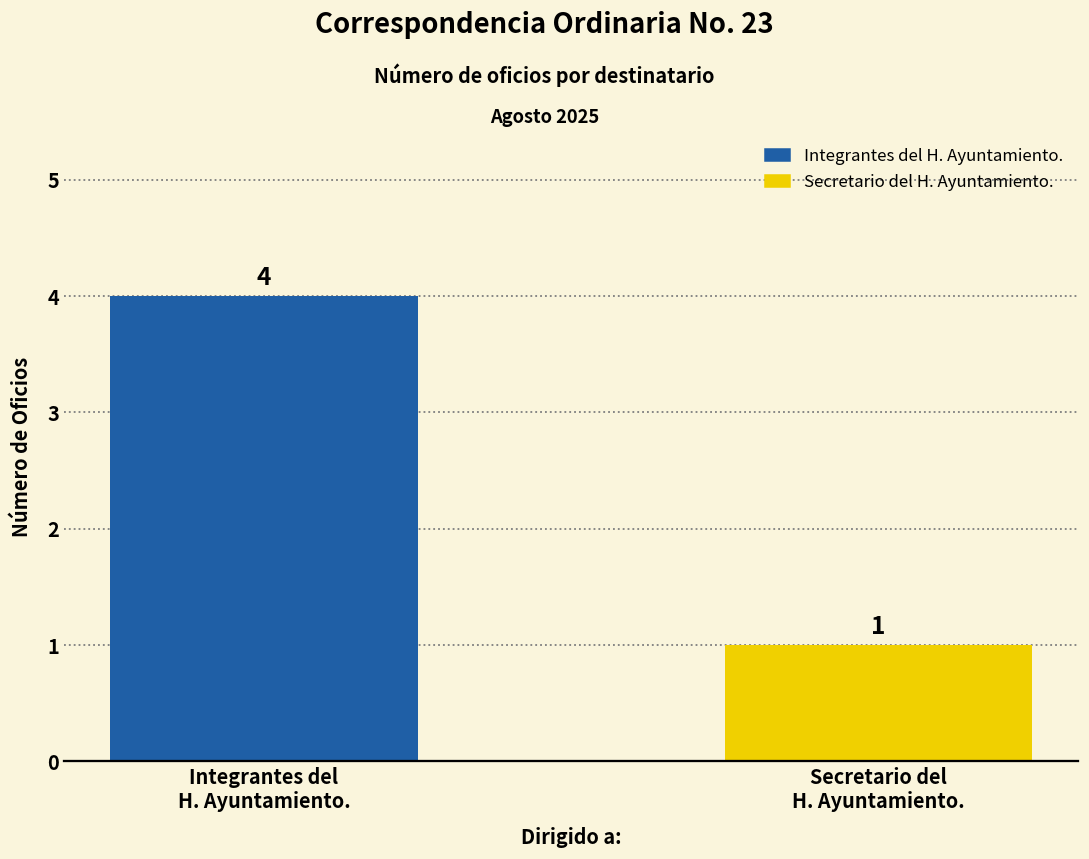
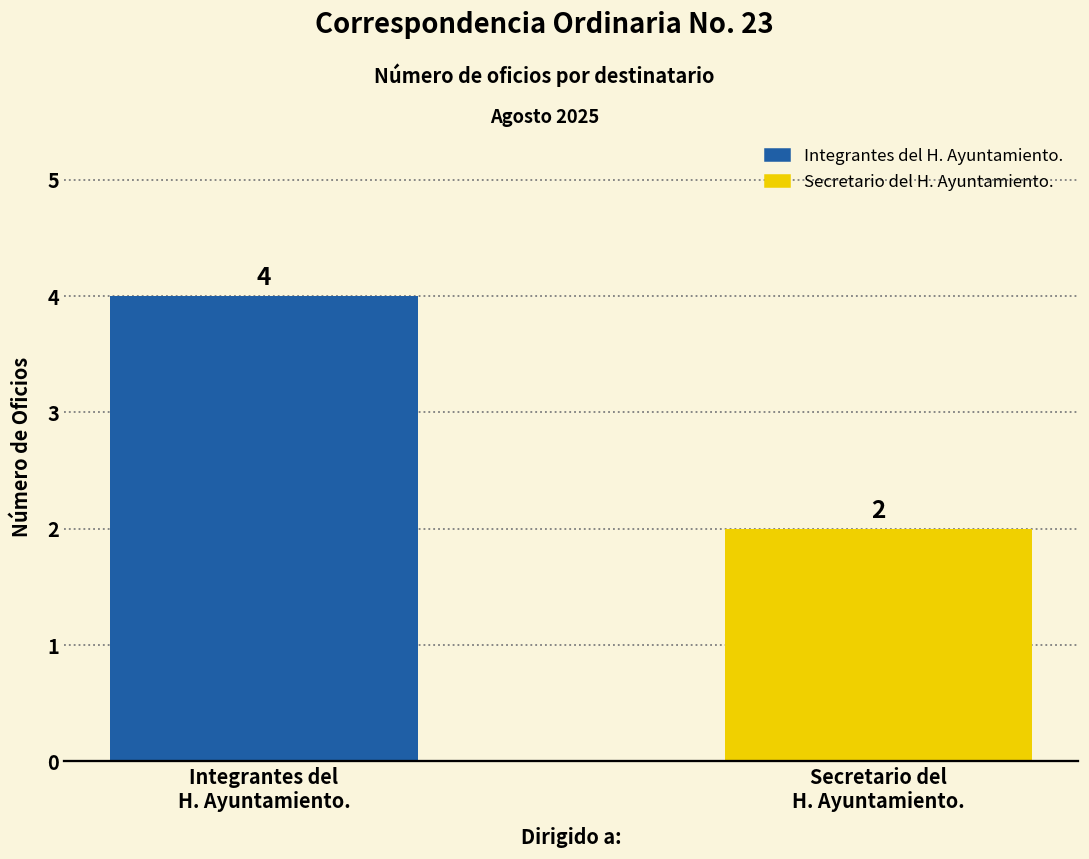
Secretario del H. Ayuntamiento.: 1 -> 2
